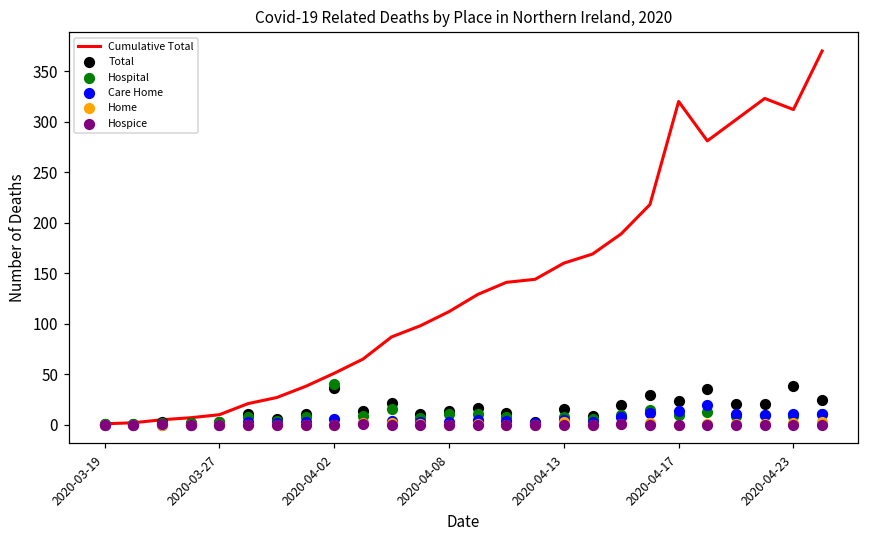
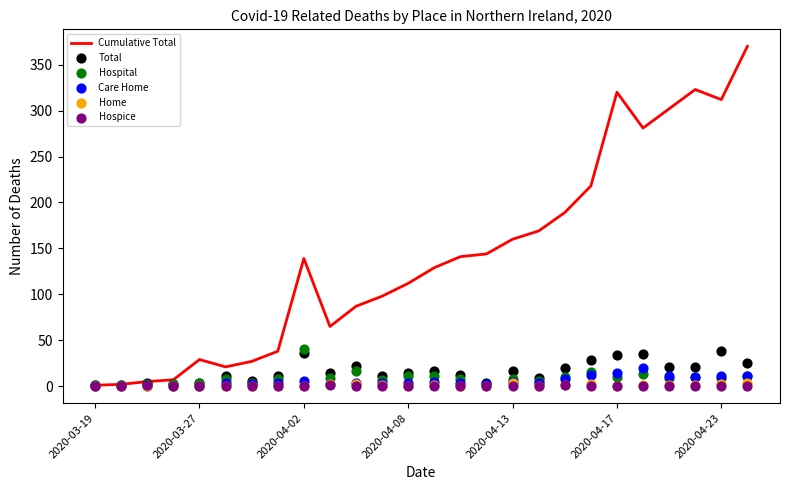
Cumulative Total, 2020-03-27: 10 -> 30
Cumulative Total, 2020-04-02: 50 -> 140
Total, 2020-04-17: 20 -> 30
